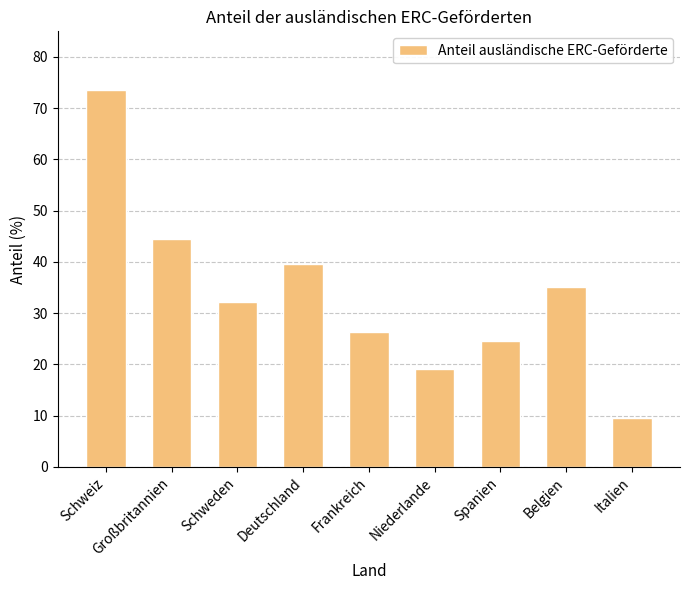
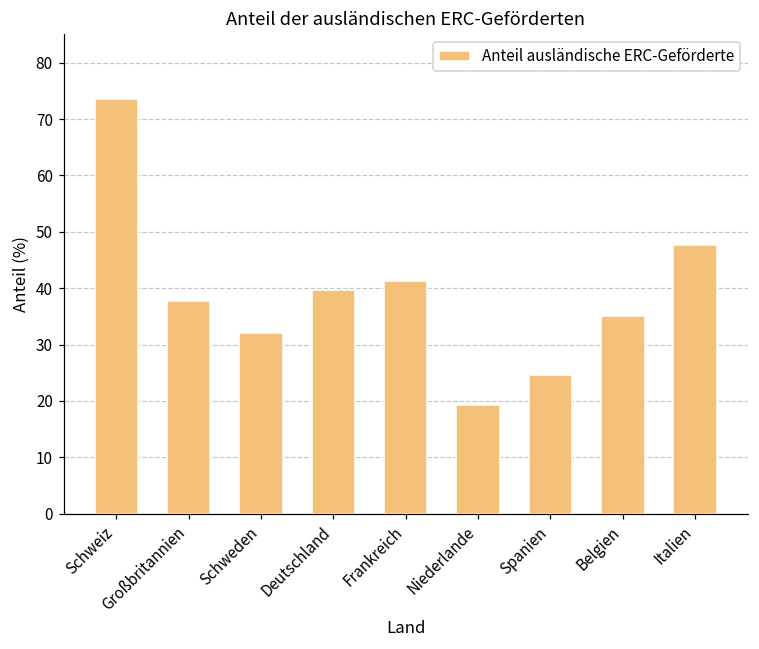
Großbritannien: 45 -> 38
Frankreich: 26 -> 41
Italien: 10 -> 48
